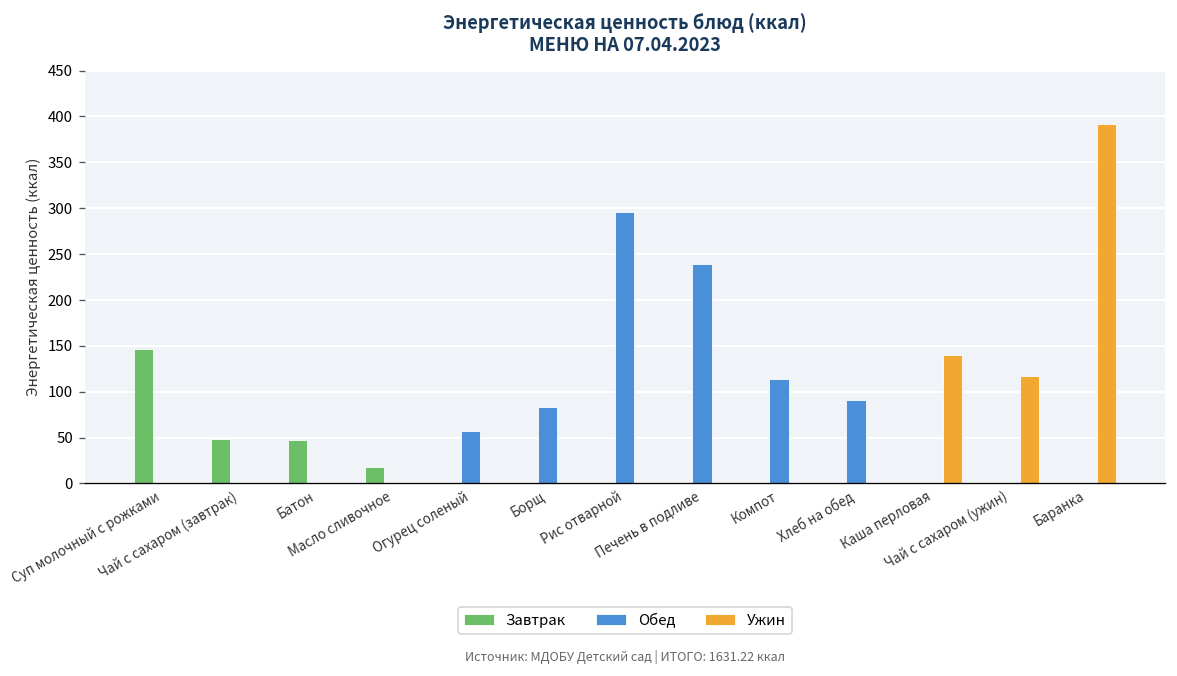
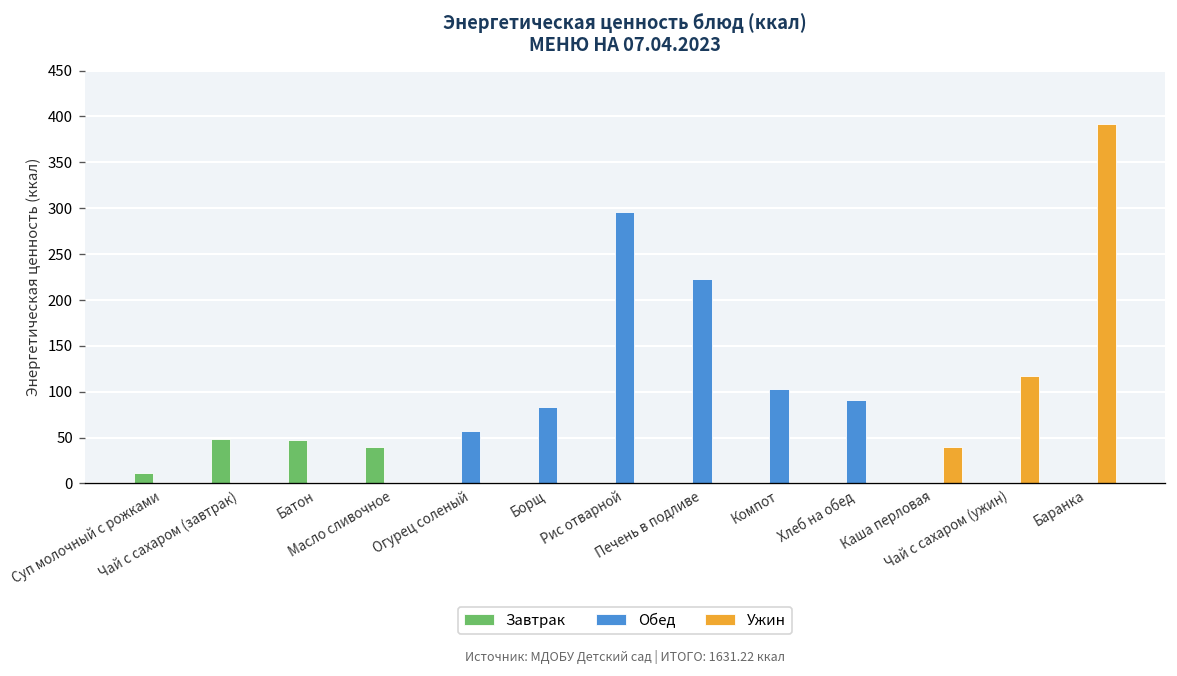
Завтрак, Суп молочный с рожками: 150 -> 10
Завтрак, Масло сливочное: 20 -> 40
Обед, Печень в подливе: 240 -> 220
Обед, Компот: 110 -> 100
Ужин, Каша перловая: 140 -> 40
